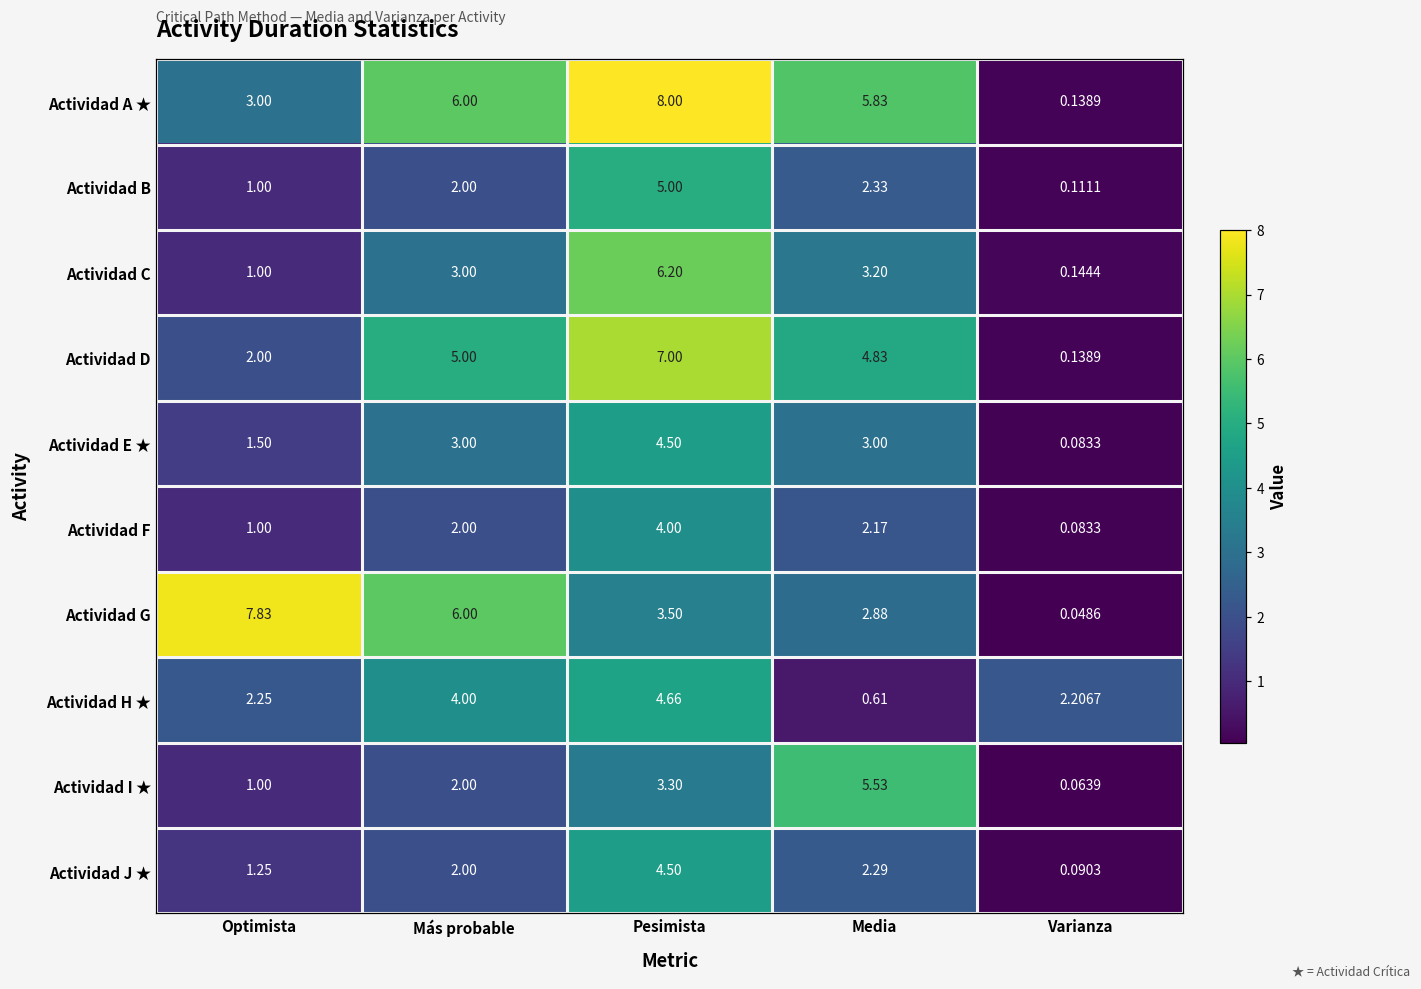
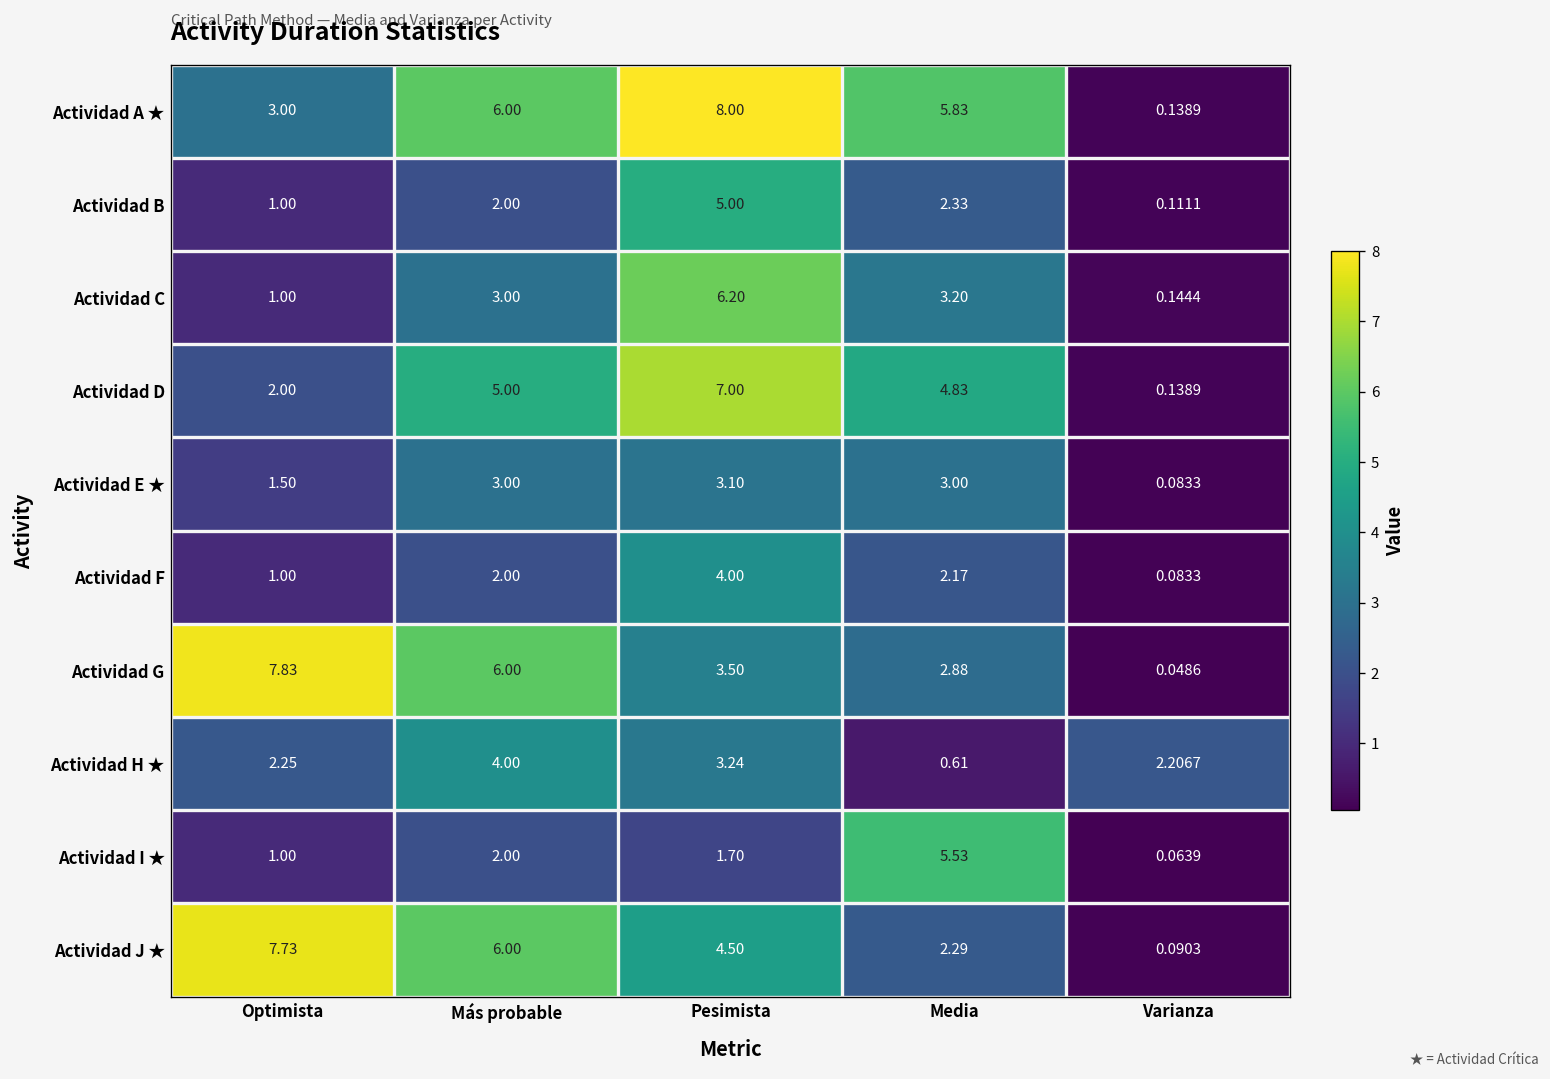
Actividad E ★, Pesimista: 4.50 -> 3.10
Actividad H ★, Pesimista: 4.66 -> 3.24
Actividad I ★, Pesimista: 3.30 -> 1.70
Actividad J ★, Optimista: 1.25 -> 7.73
Actividad J ★, Más probable: 2.00 -> 6.00
